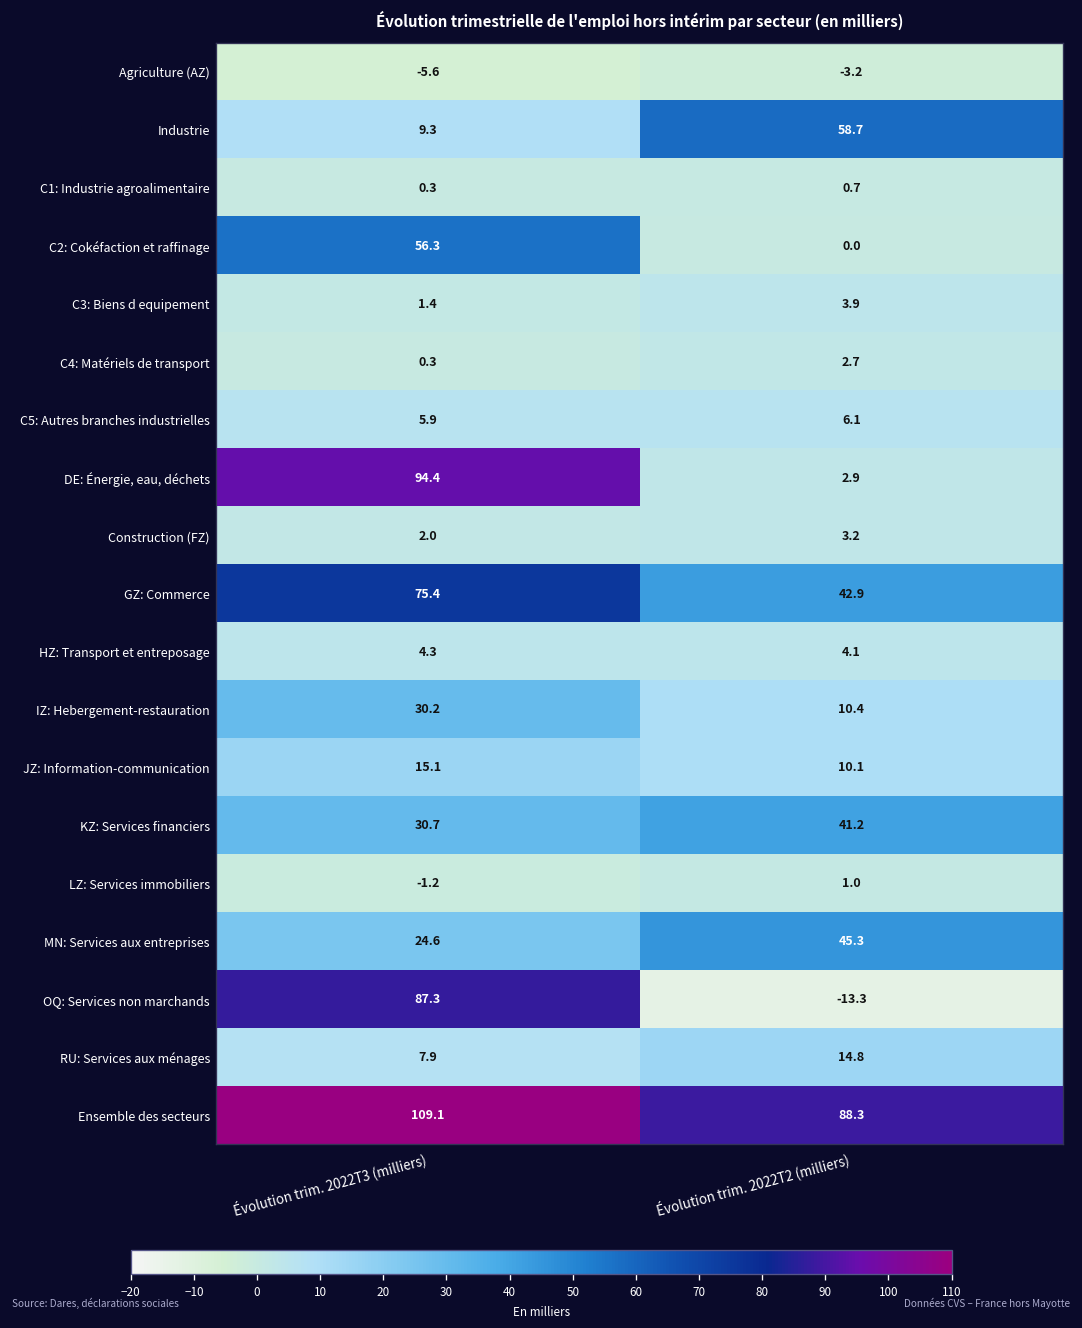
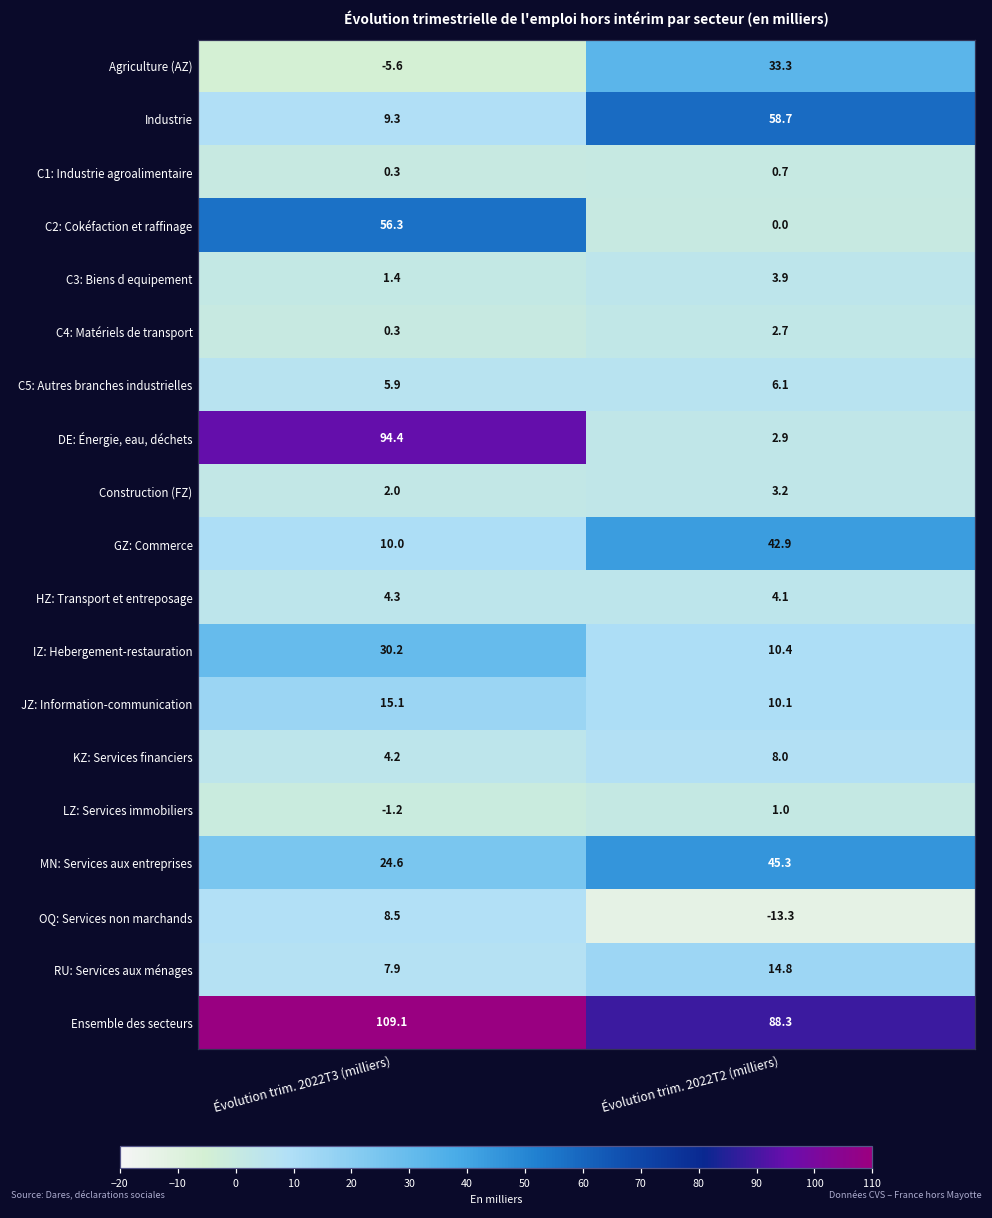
Agriculture (AZ), Évolution trim. 2022T2 (milliers): -3.2 -> 33.3
GZ: Commerce, Évolution trim. 2022T3 (milliers): 75.4 -> 10.0
KZ: Services financiers, Évolution trim. 2022T3 (milliers): 30.7 -> 4.2
KZ: Services financiers, Évolution trim. 2022T2 (milliers): 41.2 -> 8.0
OQ: Services non marchands, Évolution trim. 2022T3 (milliers): 87.3 -> 8.5
